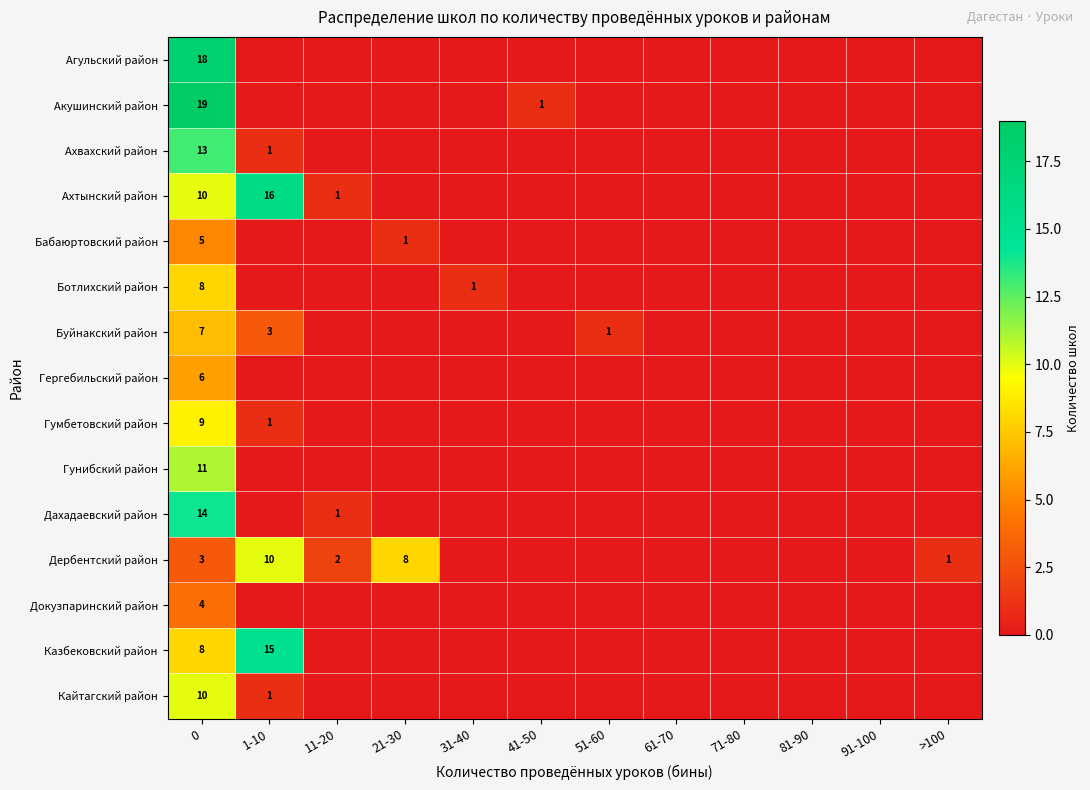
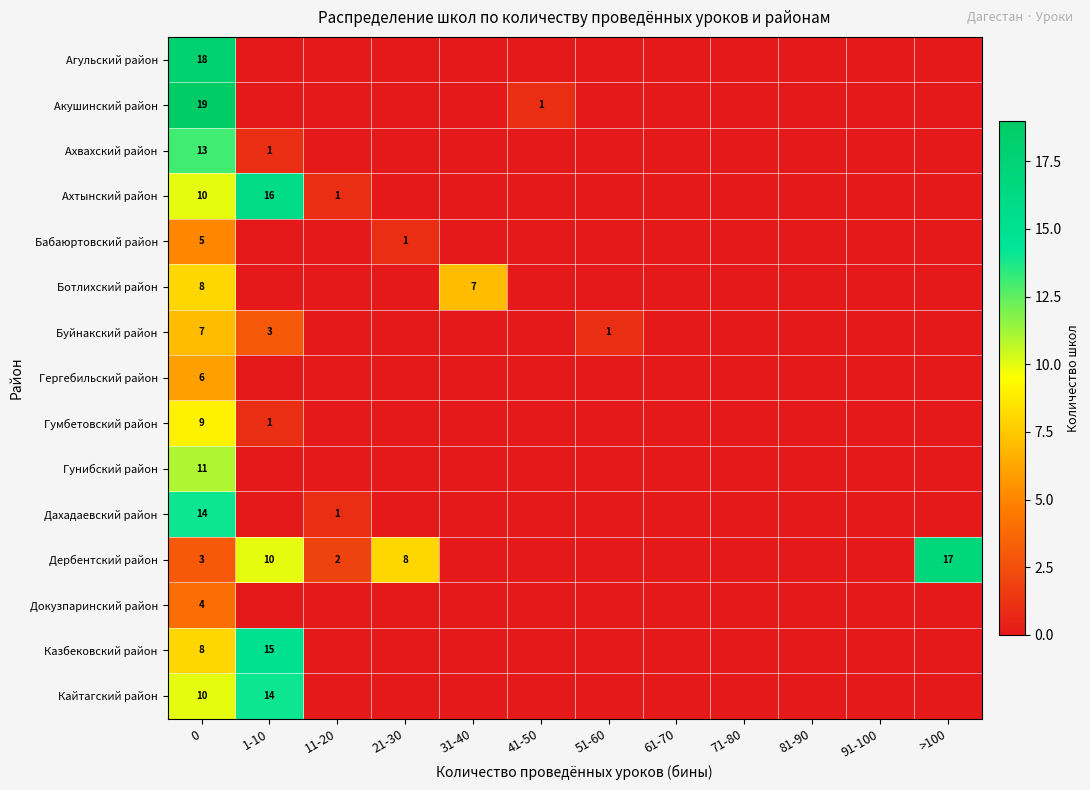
Ботлихский район, 31-40: 1 -> 7
Дербентский район, >100: 1 -> 17
Кайтагский район, 1-10: 1 -> 14
